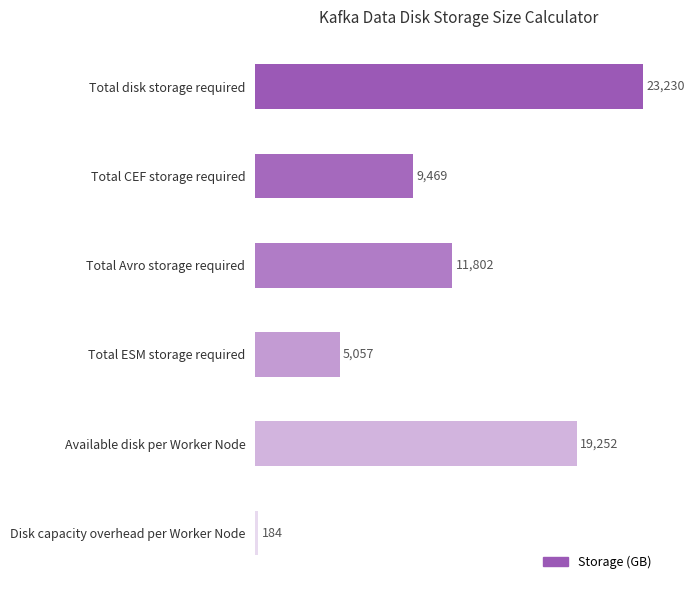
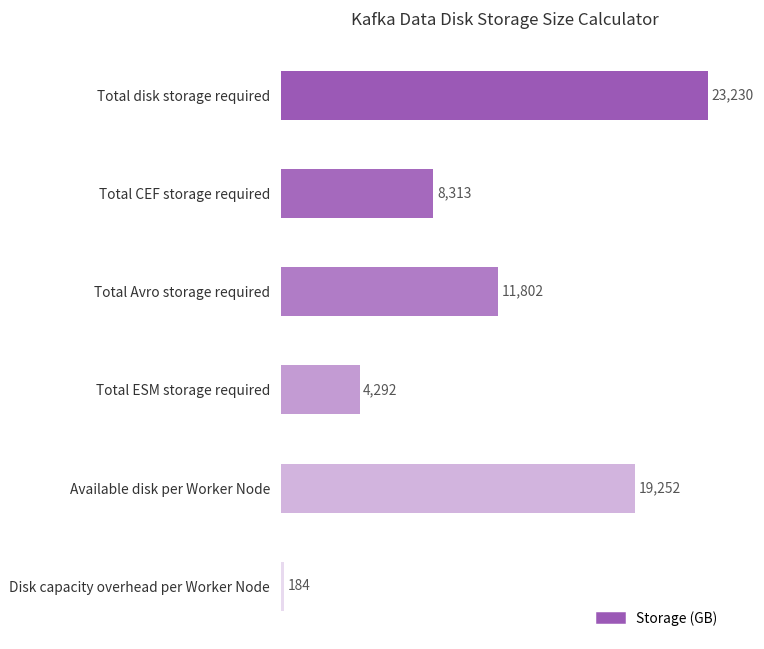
Total CEF storage required: 9,469 -> 8,313
Total ESM storage required: 5,057 -> 4,292
